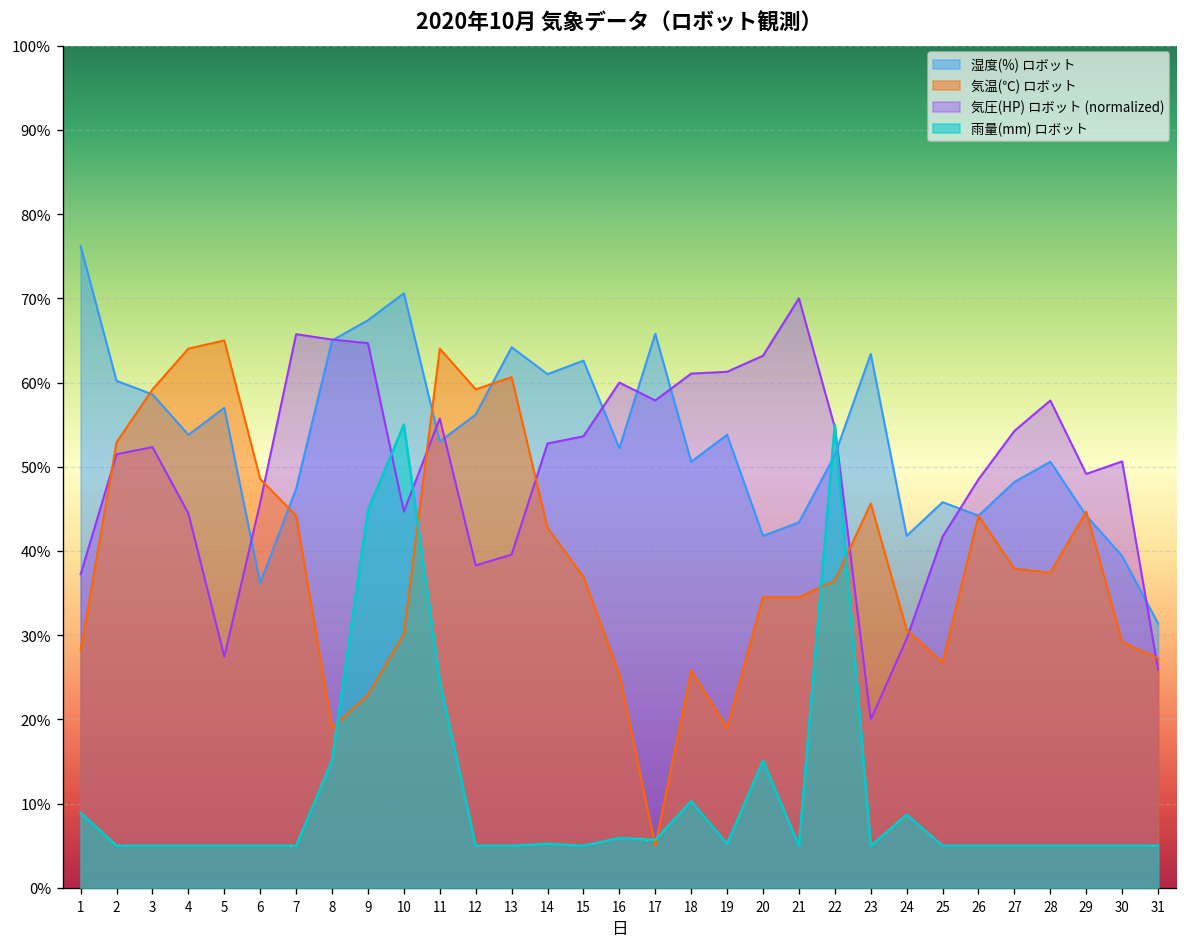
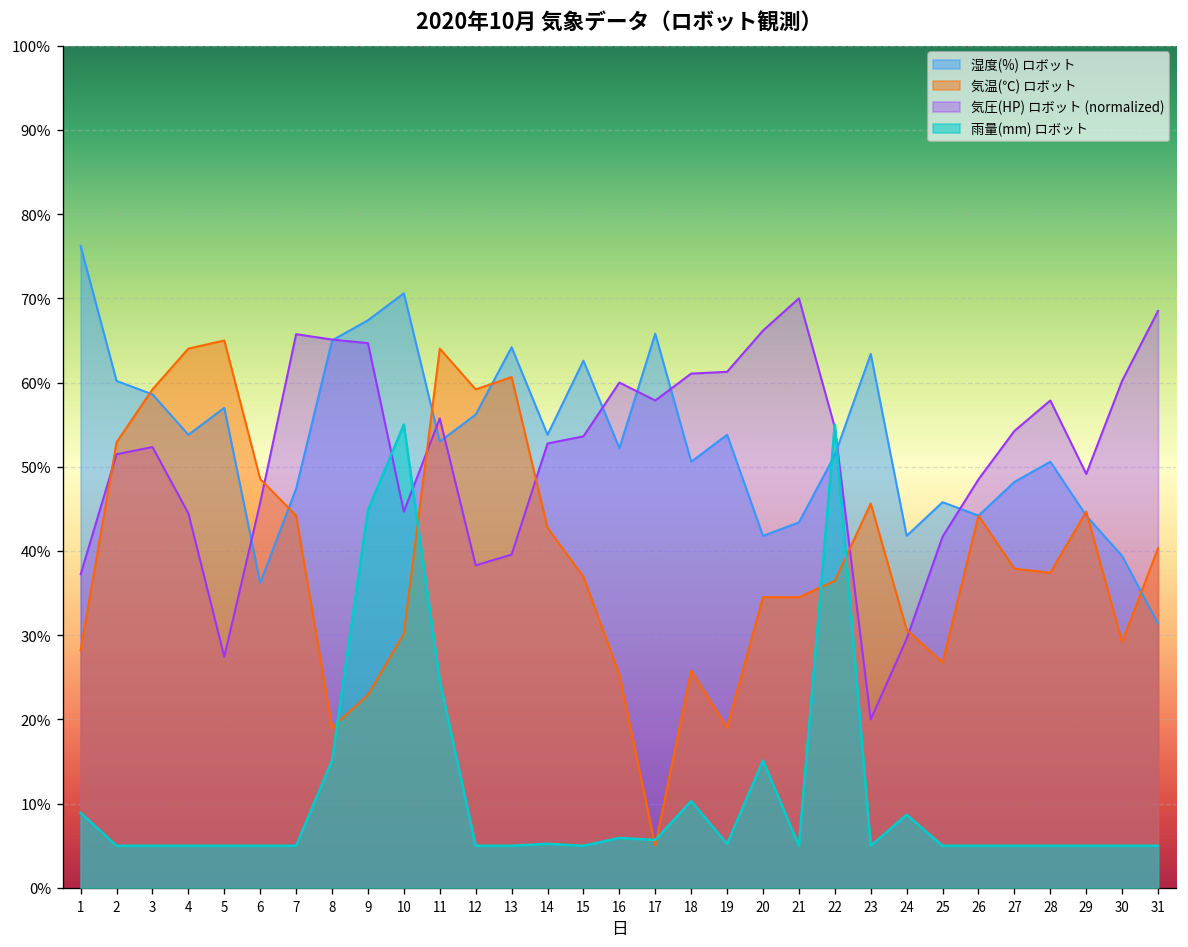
湿度(%) ロボット, 14: 61% -> 54%
気圧(HP) ロボット (normalized), 20: 63% -> 66%
気圧(HP) ロボット (normalized), 30: 51% -> 60%
気温(℃) ロボット, 31: 27% -> 40%
気圧(HP) ロボット (normalized), 31: 26% -> 69%
